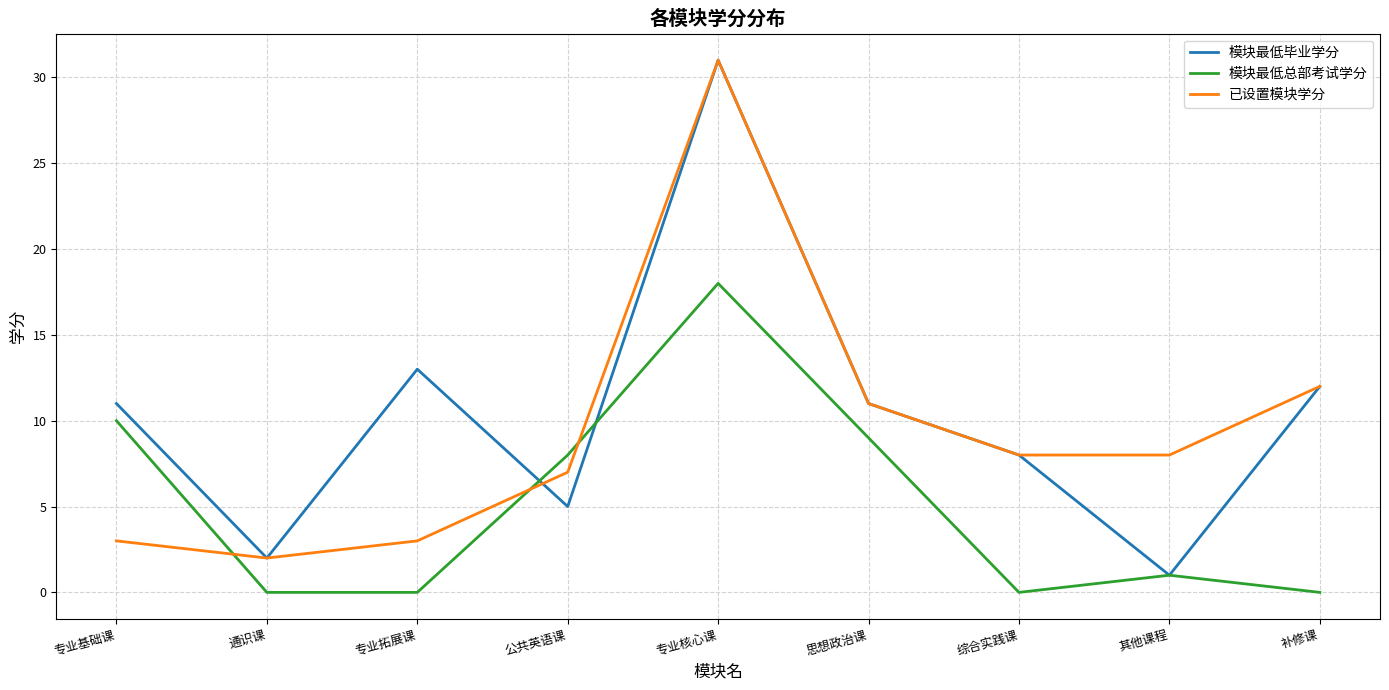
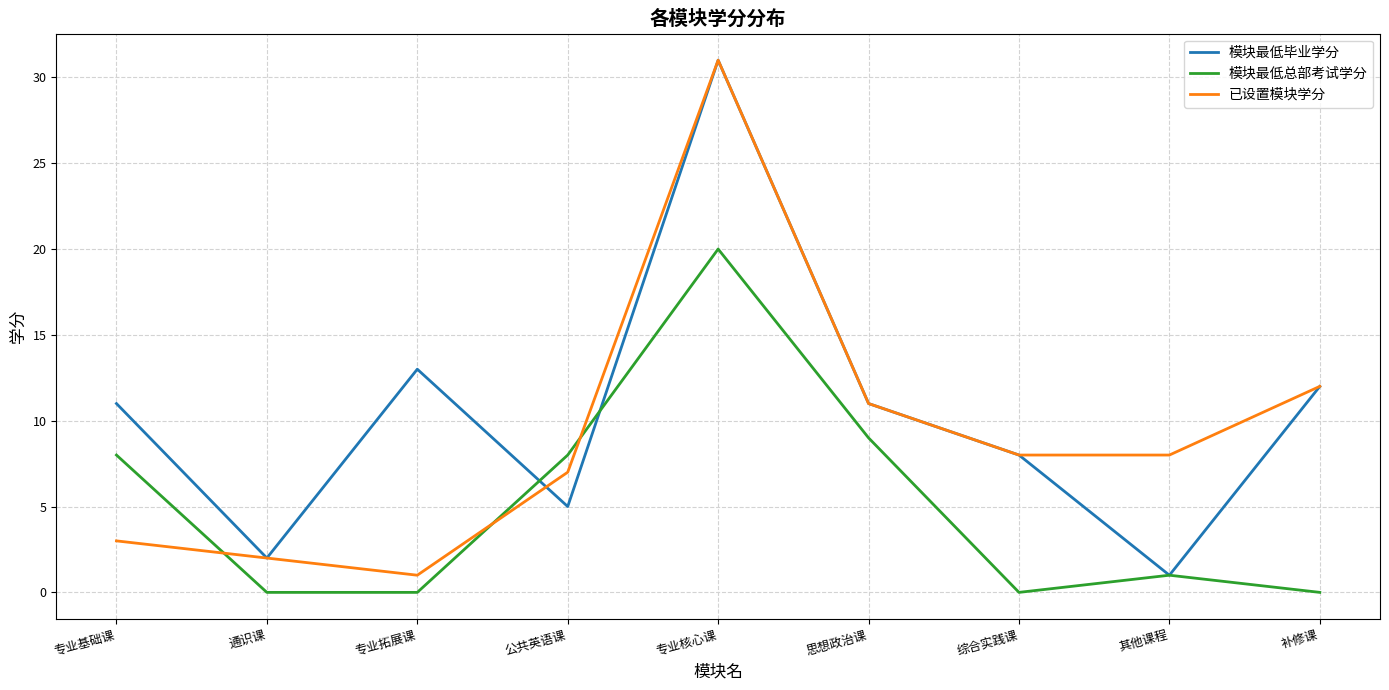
模块最低总部考试学分, 专业基础课: 10 -> 8
已设置模块学分, 专业拓展课: 3 -> 1
模块最低总部考试学分, 专业核心课: 18 -> 20
